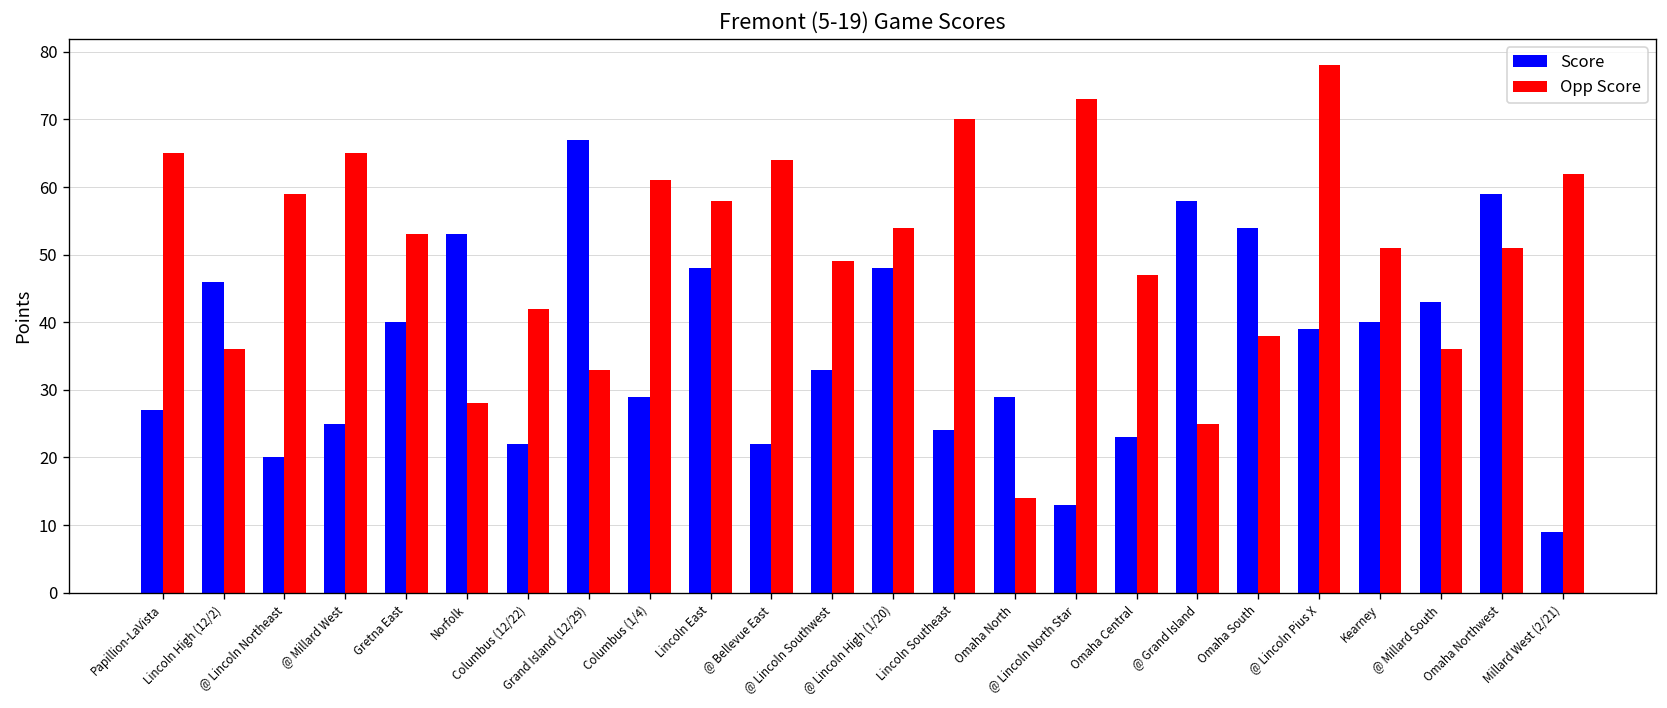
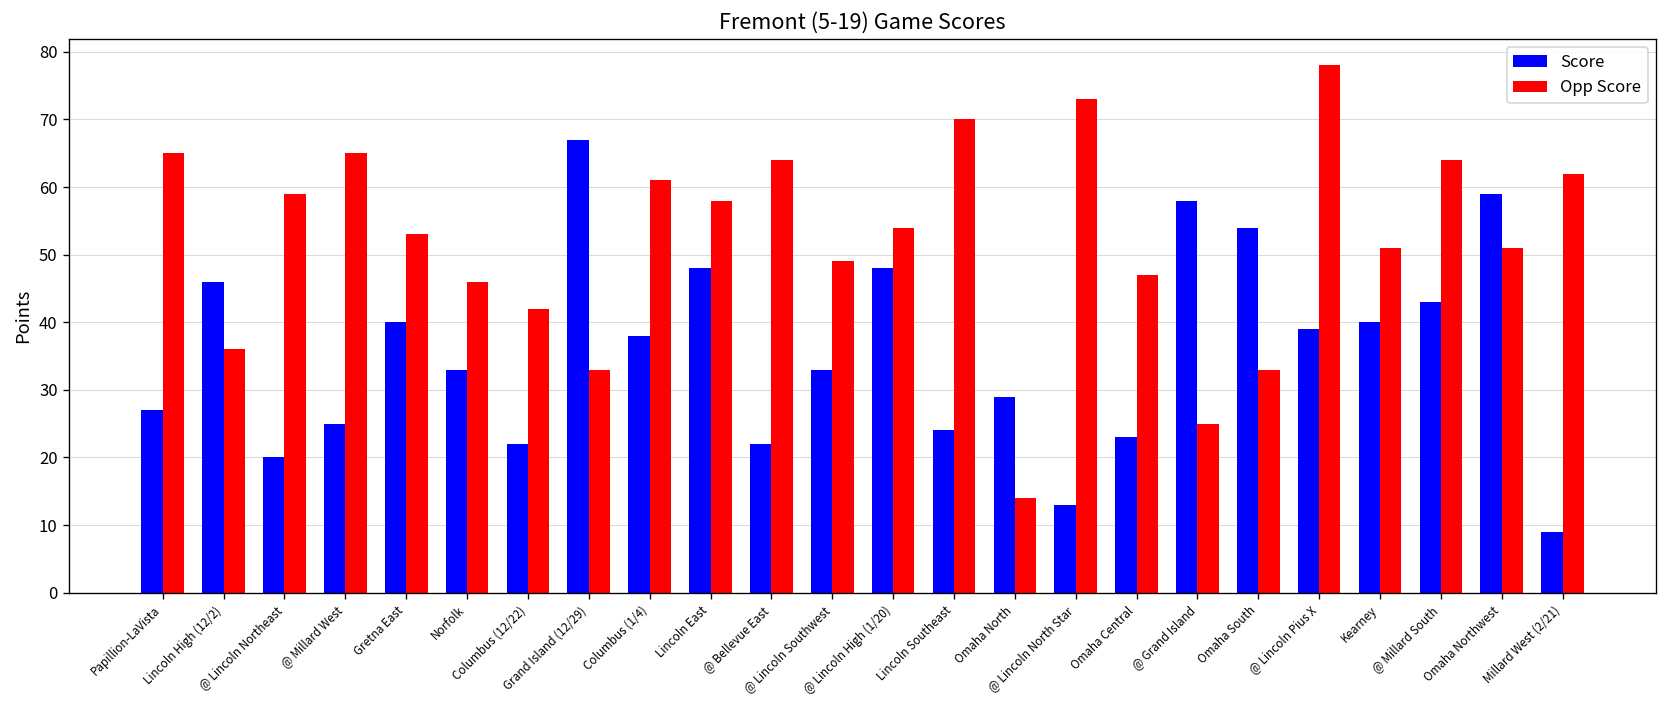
Score, Norfolk: 53 -> 33
Opp Score, Norfolk: 28 -> 46
Score, Columbus (1/4): 29 -> 38
Opp Score, Omaha South: 38 -> 33
Opp Score, @ Millard South: 36 -> 64
